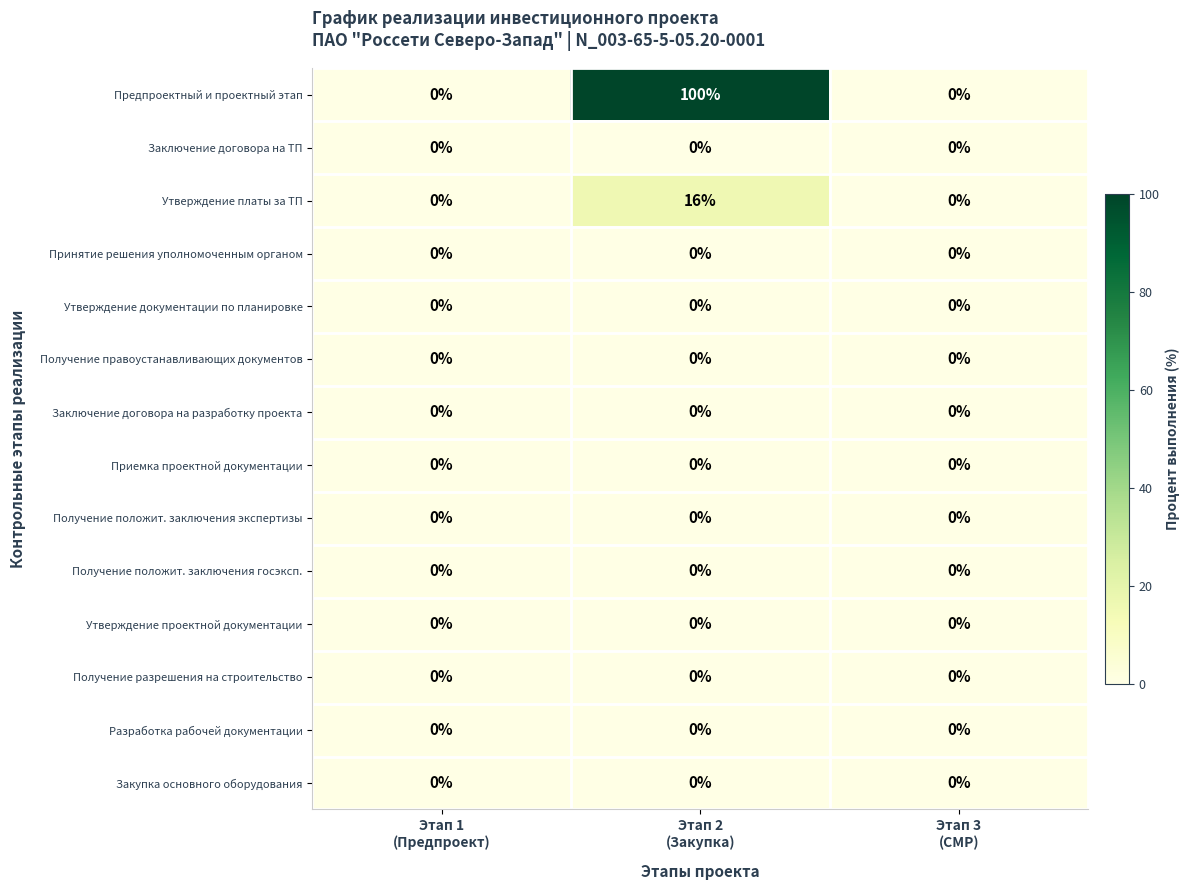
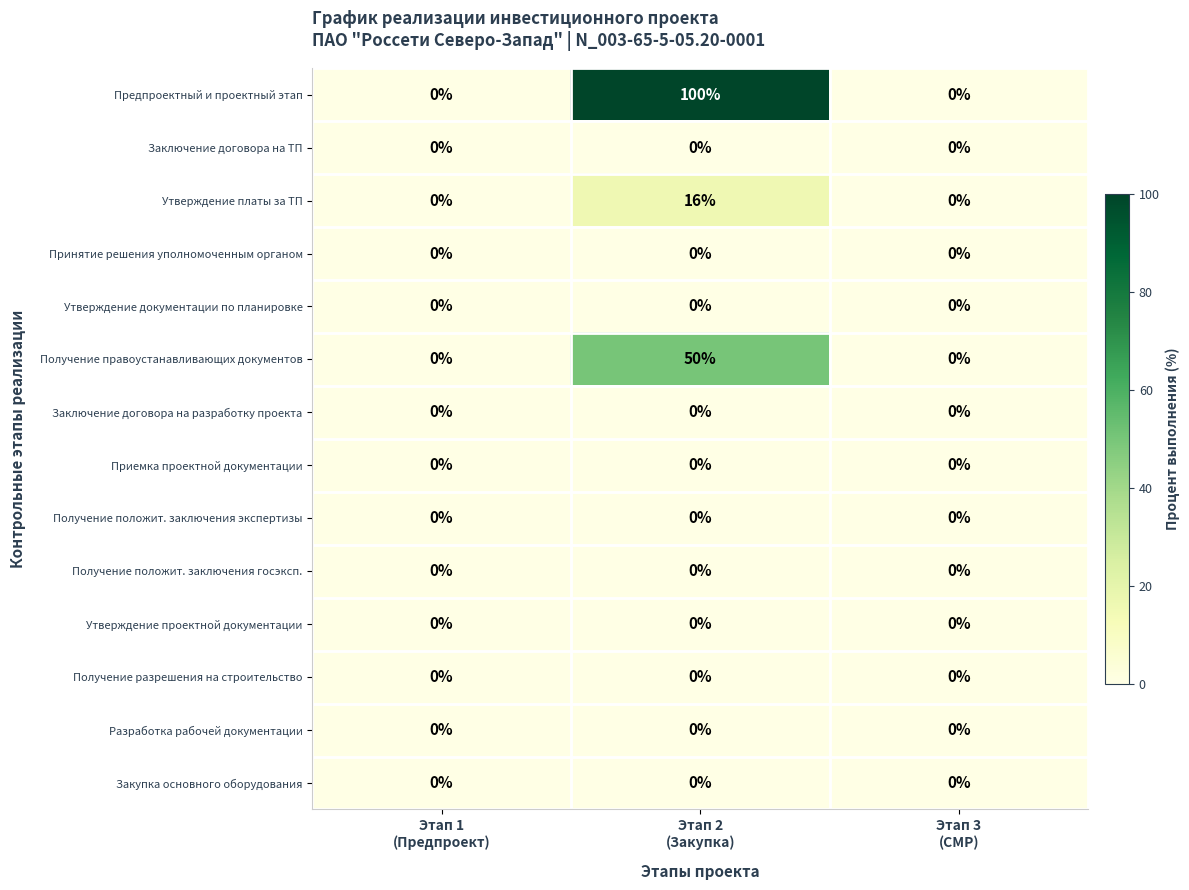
Получение правоустанавливающих документов, Этап 2 (Закупка): 0% -> 50%
